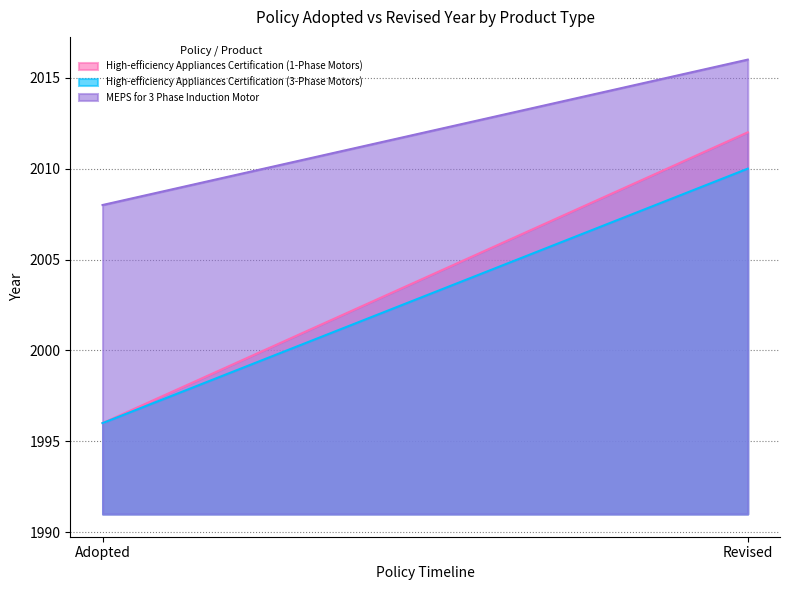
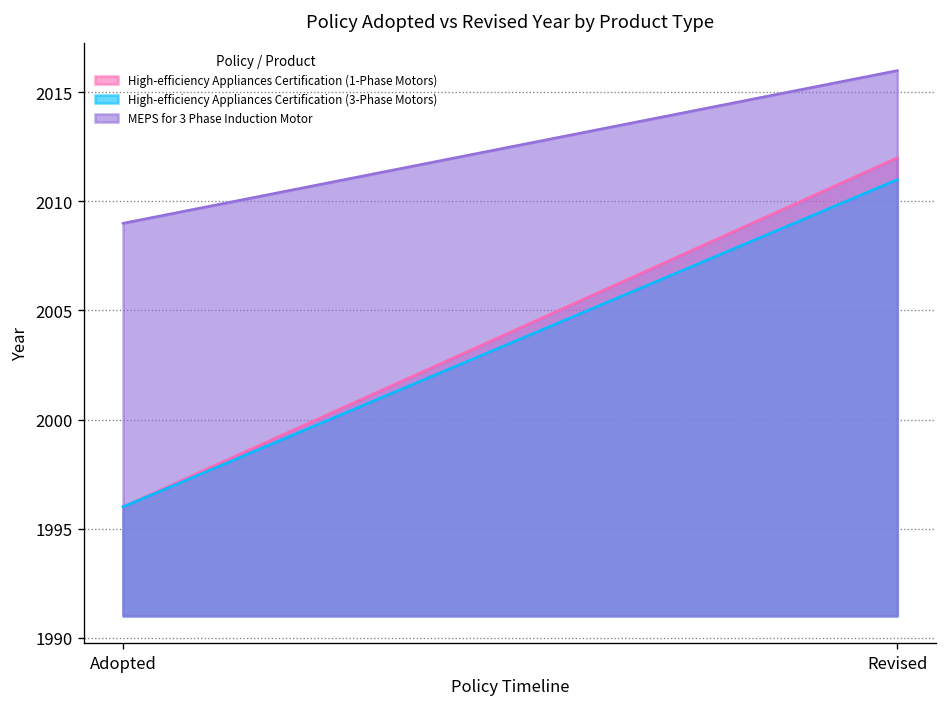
MEPS for 3 Phase Induction Motor, Adopted: 2008 -> 2009
High-efficiency Appliances Certification (3-Phase Motors), Revised: 2010 -> 2011
